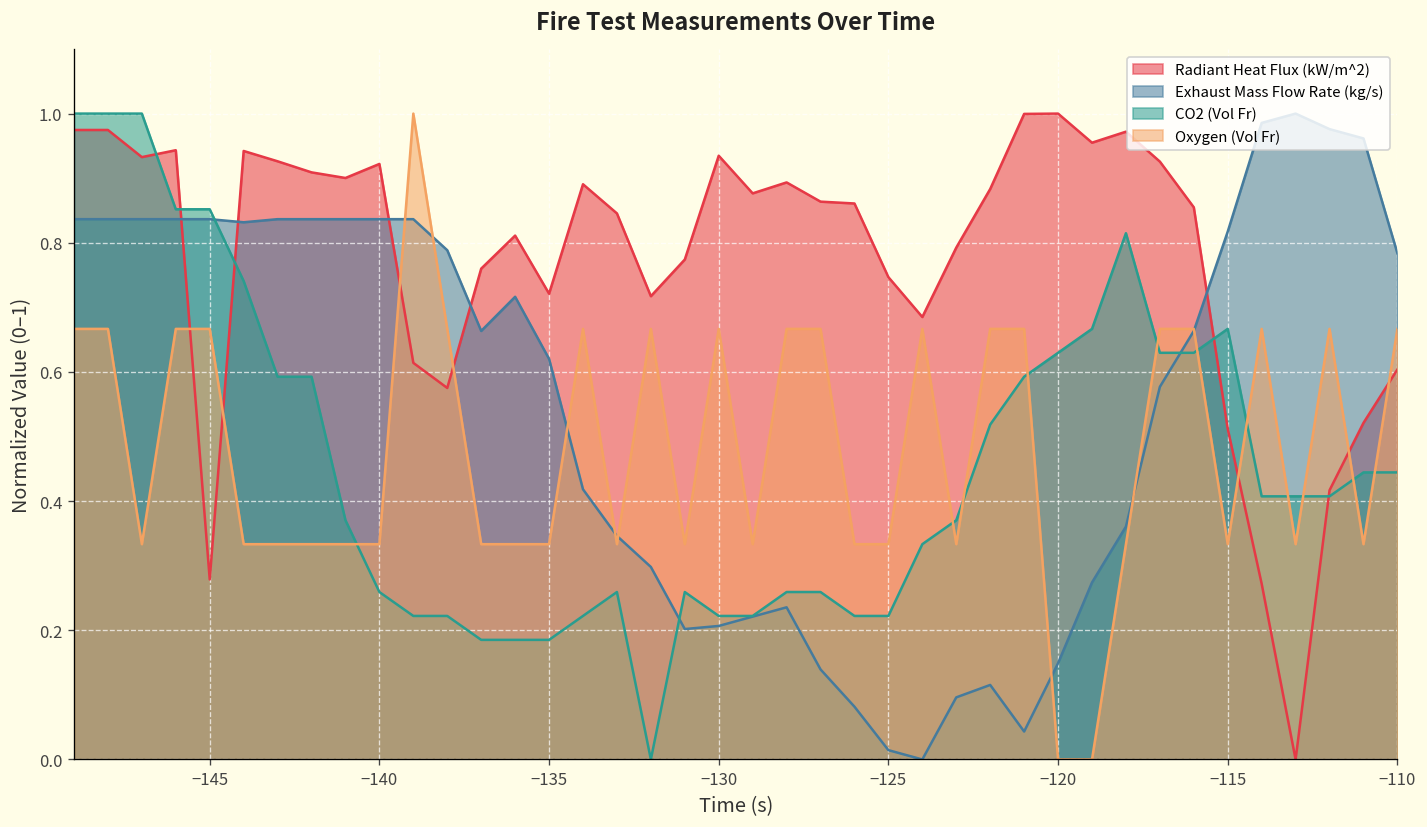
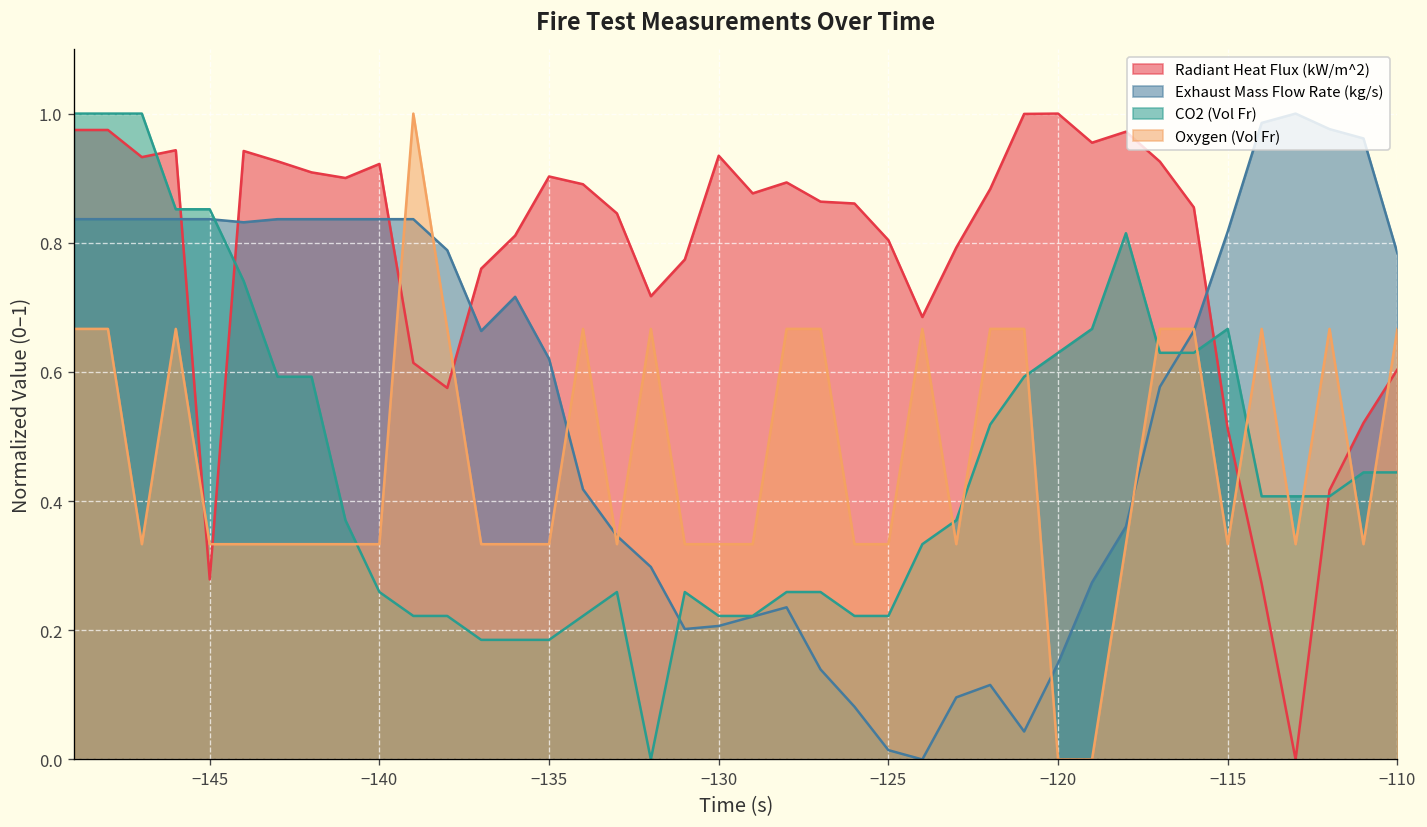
Oxygen (Vol Fr), −145: 0.67 -> 0.33
Radiant Heat Flux (kW/m^2), −135: 0.72 -> 0.90
Oxygen (Vol Fr), −130: 0.67 -> 0.33
Radiant Heat Flux (kW/m^2), −125: 0.75 -> 0.80
